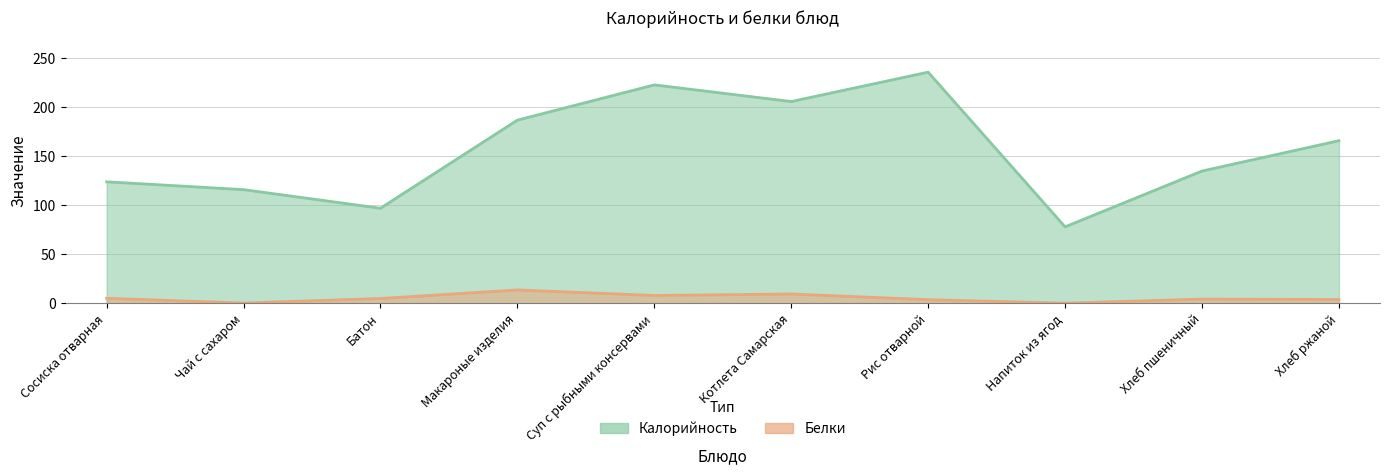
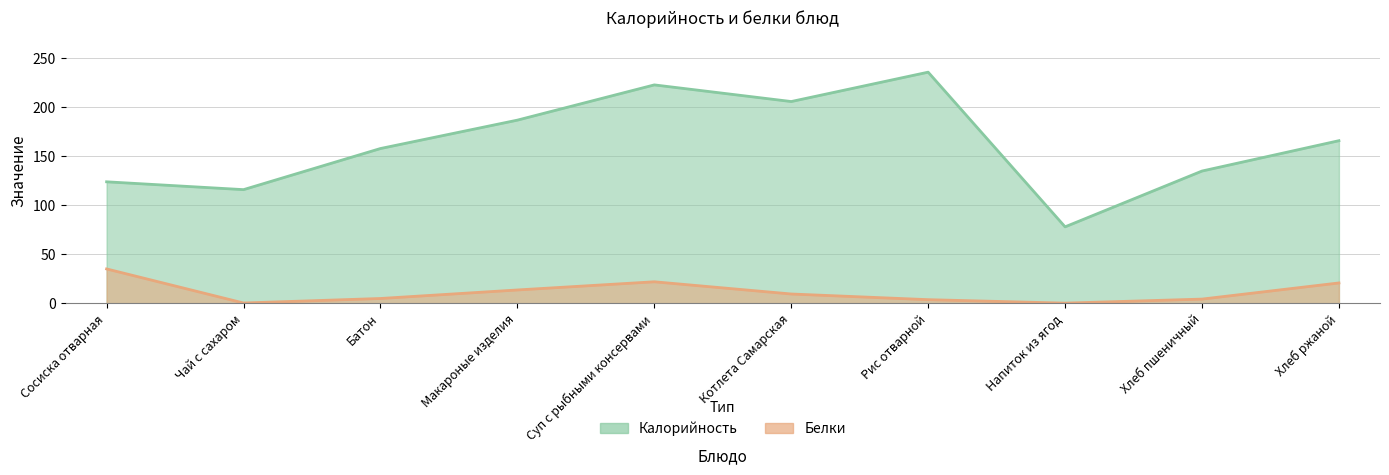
Белки, Сосиска отварная: 10 -> 40
Калорийность, Батон: 100 -> 160
Белки, Суп с рыбными консервами: 10 -> 20
Белки, Хлеб ржаной: 0 -> 20
